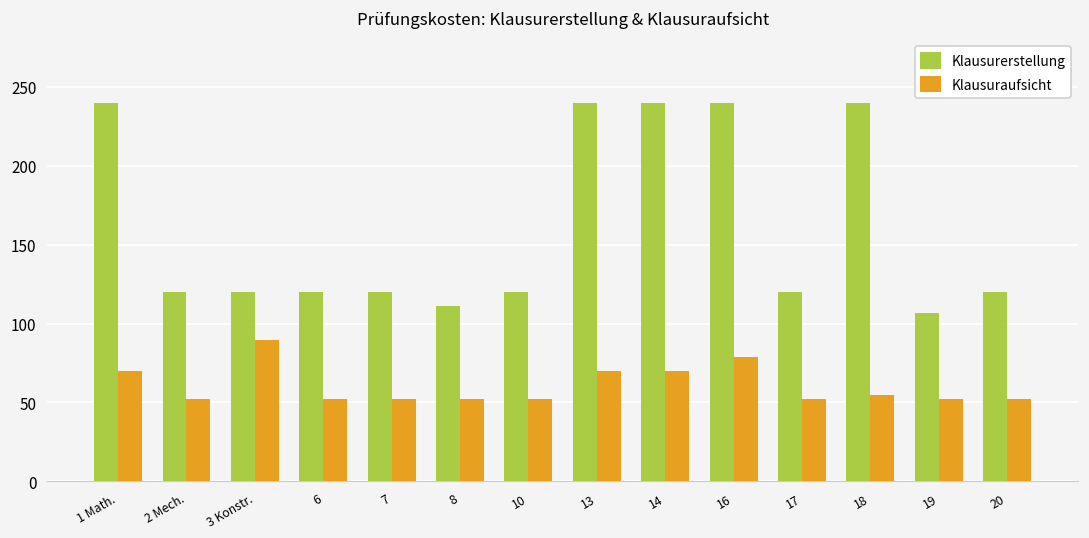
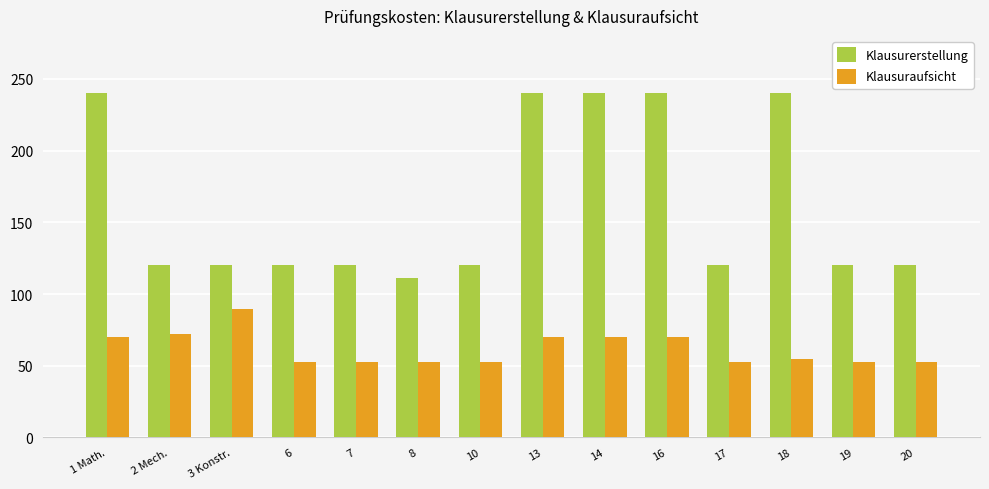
Klausuraufsicht, 2 Mech.: 53 -> 73
Klausuraufsicht, 16: 79 -> 70
Klausurerstellung, 19: 107 -> 120
